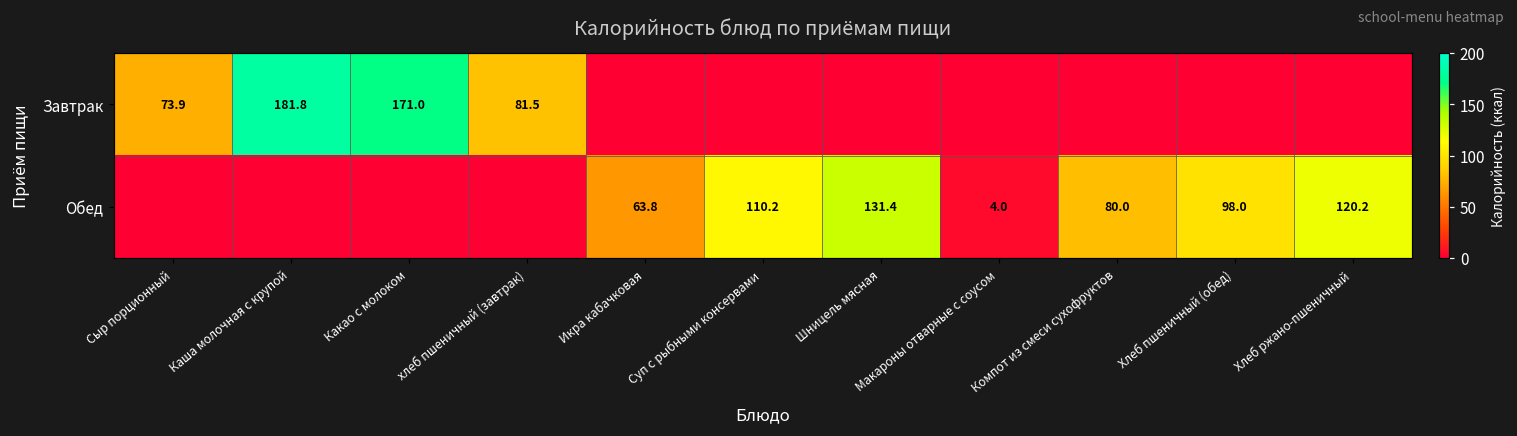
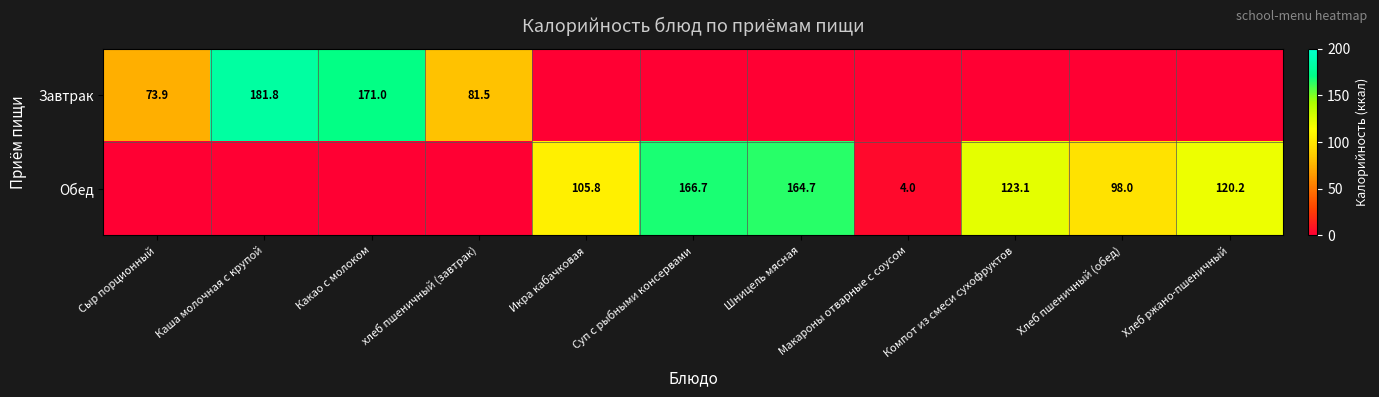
Обед, Икра кабачковая: 63.8 -> 105.8
Обед, Суп с рыбными консервами: 110.2 -> 166.7
Обед, Шницель мясная: 131.4 -> 164.7
Обед, Компот из смеси сухофруктов: 80.0 -> 123.1
